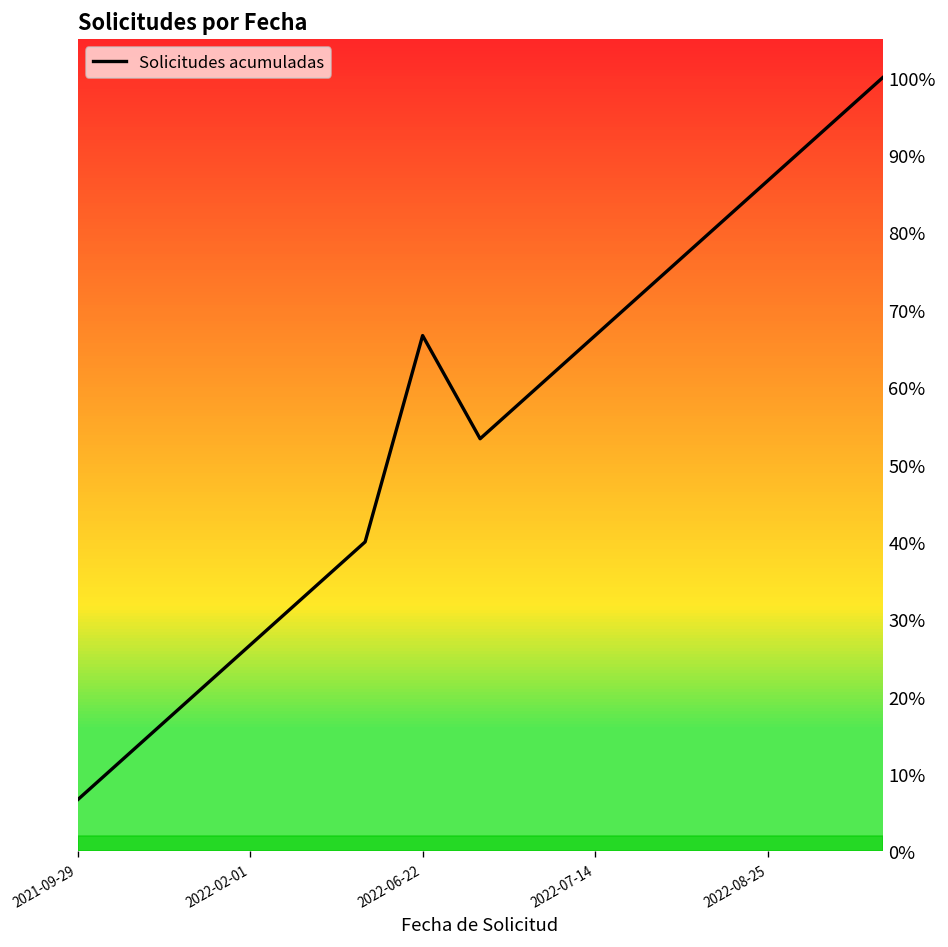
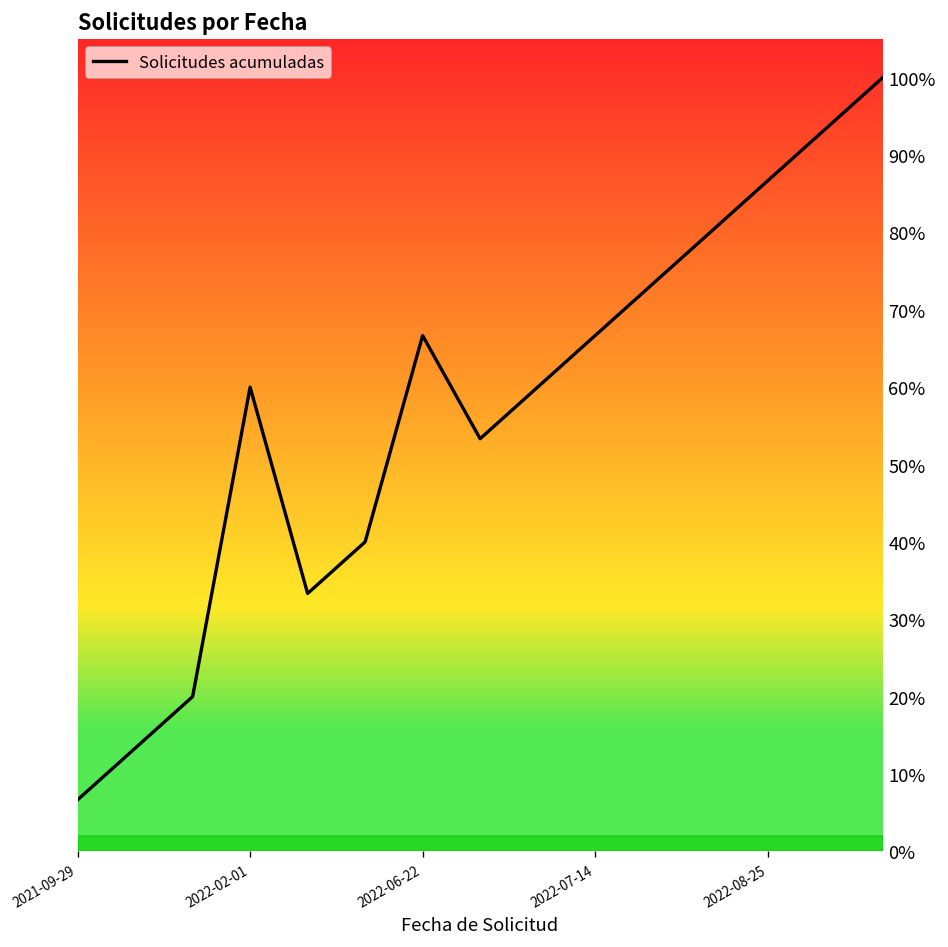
2022-02-01: 27% -> 60%
